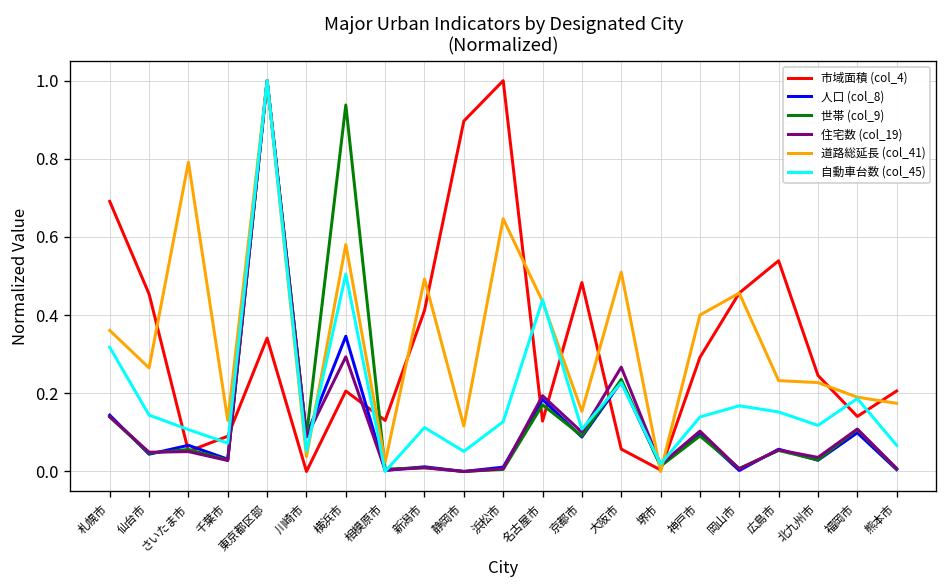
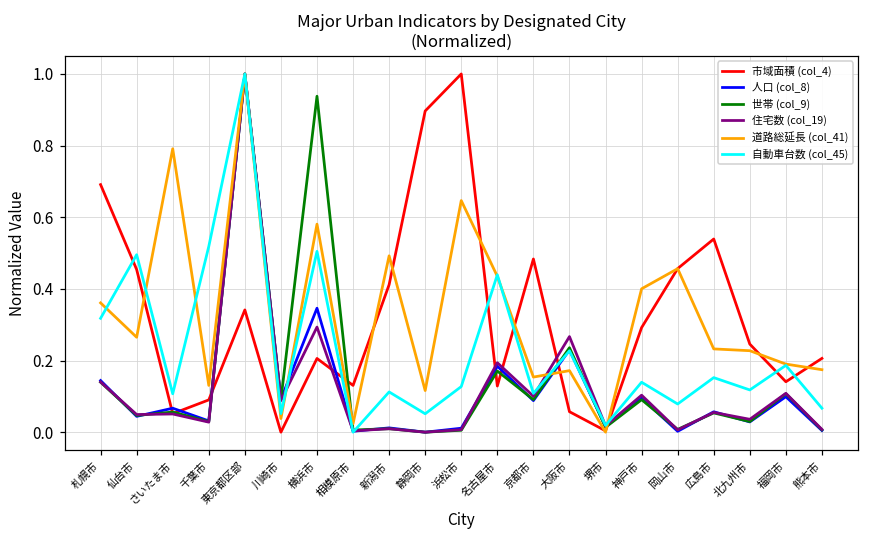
自動車台数 (col_45), 仙台市: 0.14 -> 0.50
自動車台数 (col_45), 千葉市: 0.07 -> 0.52
道路総延長 (col_41), 大阪市: 0.51 -> 0.17
自動車台数 (col_45), 岡山市: 0.17 -> 0.08
